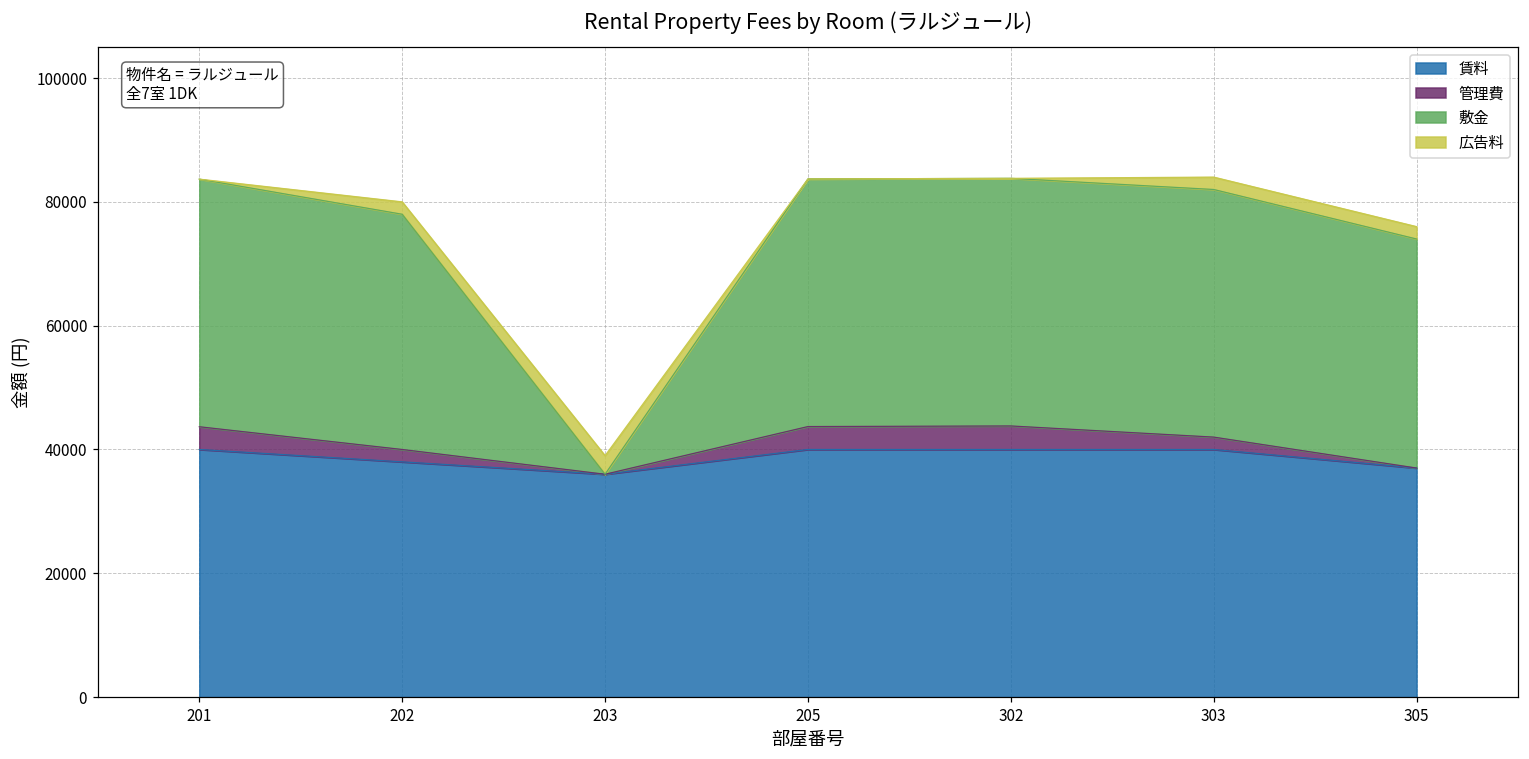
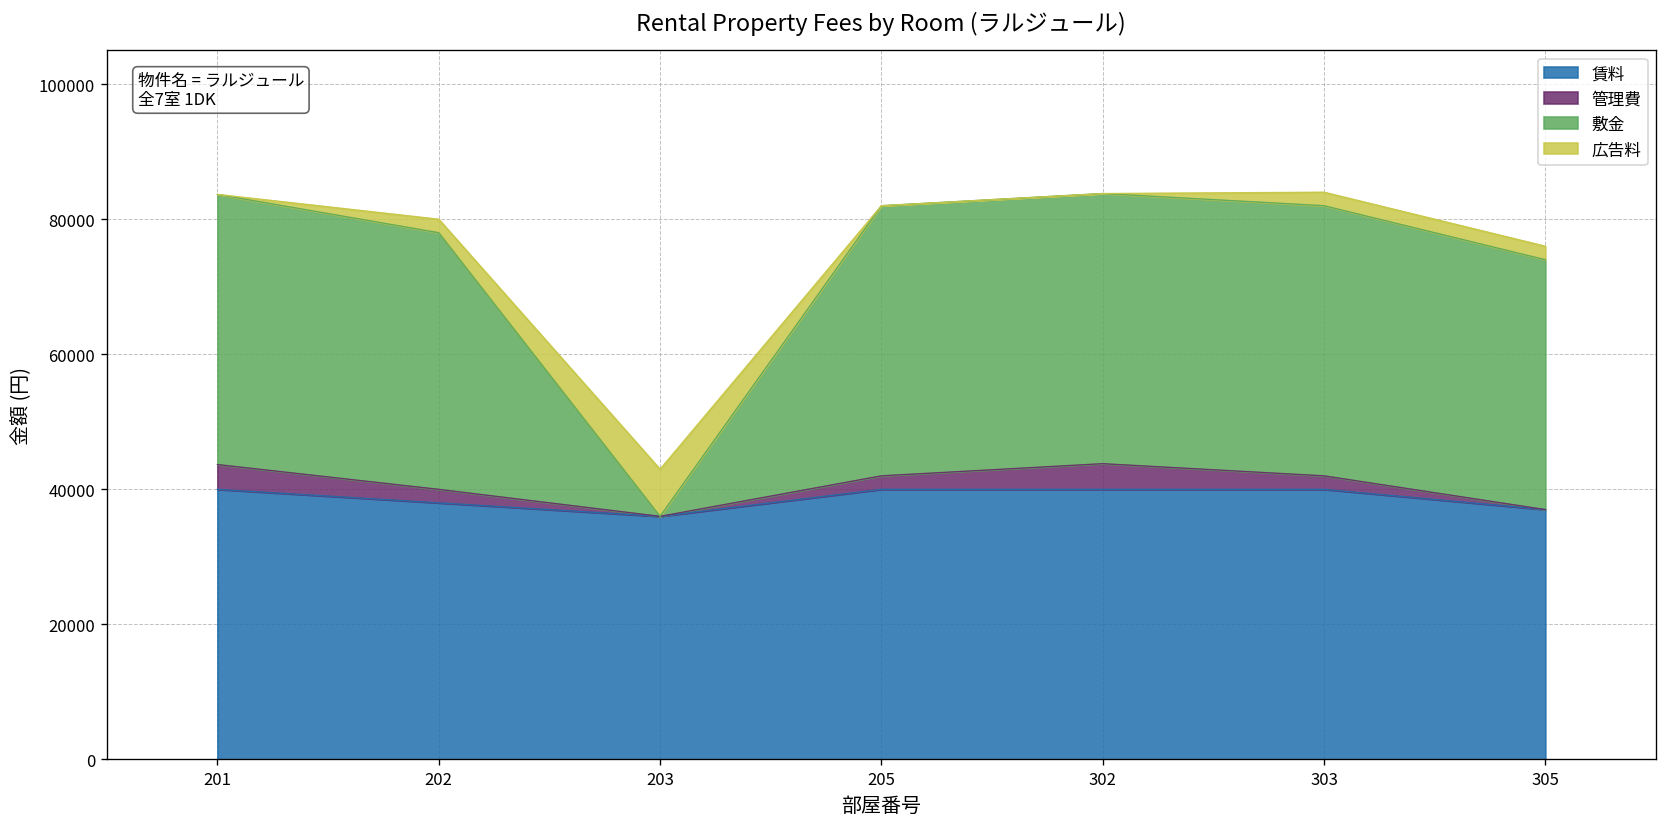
広告料, 203: 3000 -> 7000
管理費, 205: 4000 -> 2000
